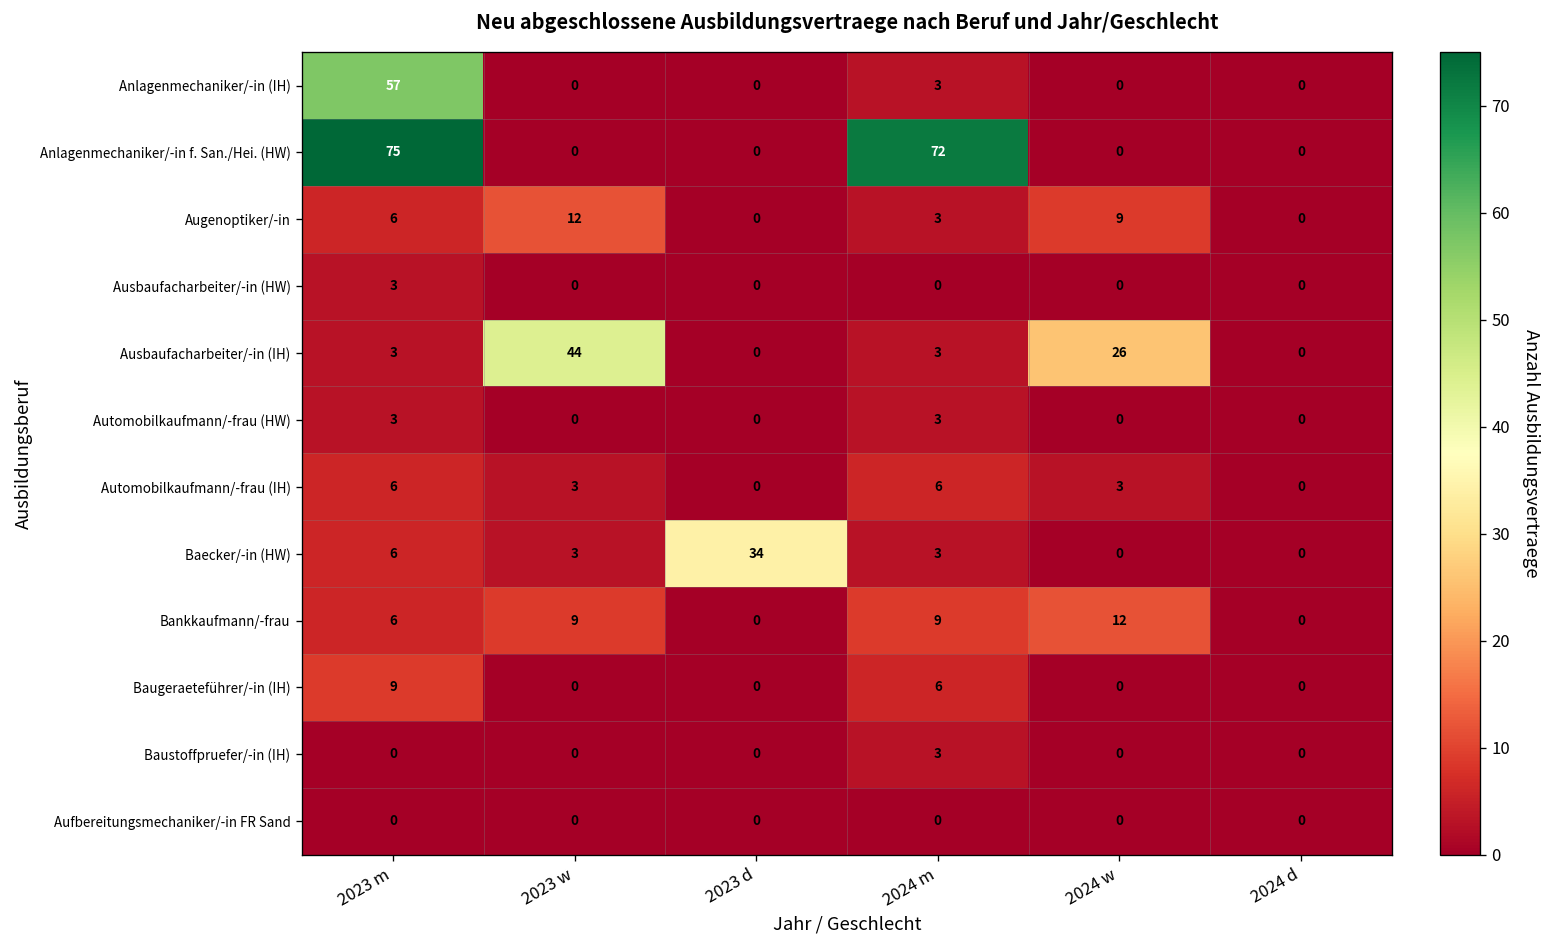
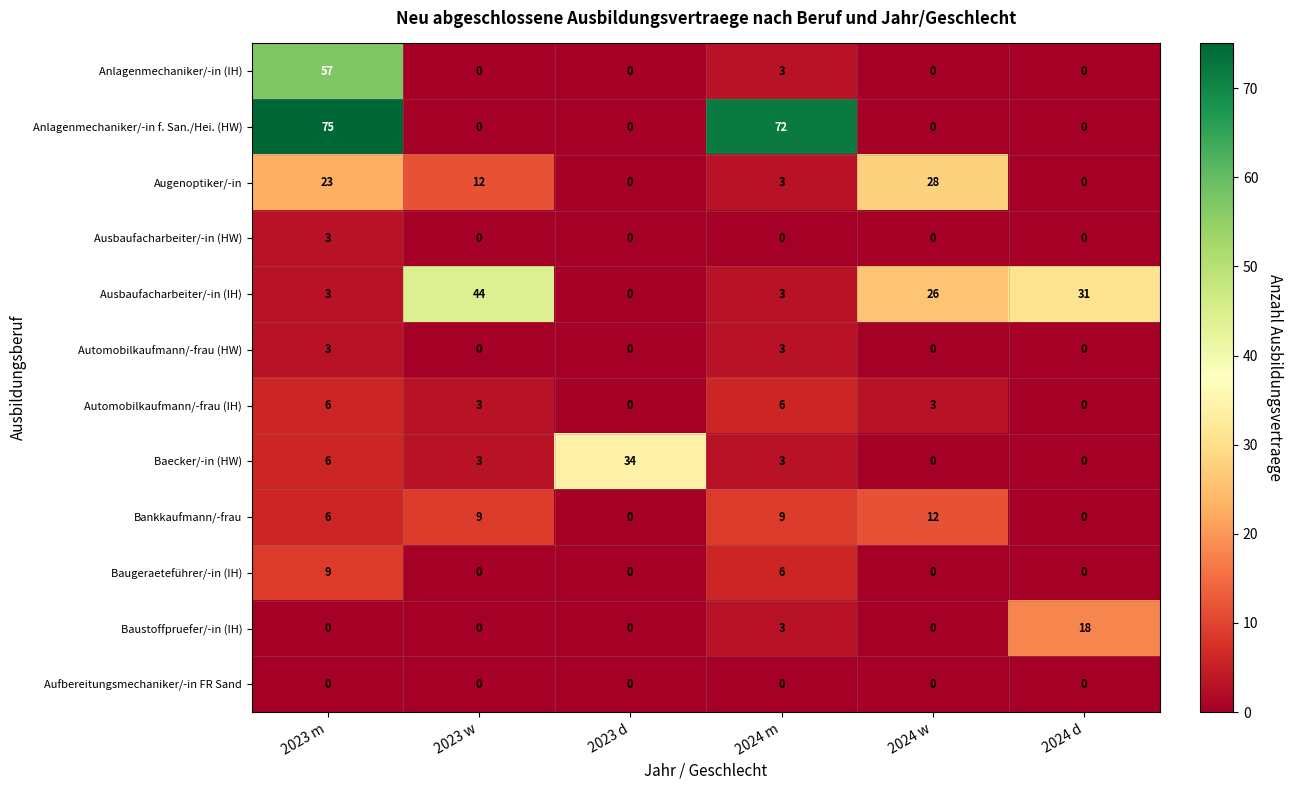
Augenoptiker/-in, 2023 m: 6 -> 23
Augenoptiker/-in, 2024 w: 9 -> 28
Ausbaufacharbeiter/-in (IH), 2024 d: 0 -> 31
Baustoffpruefer/-in (IH), 2024 d: 0 -> 18
